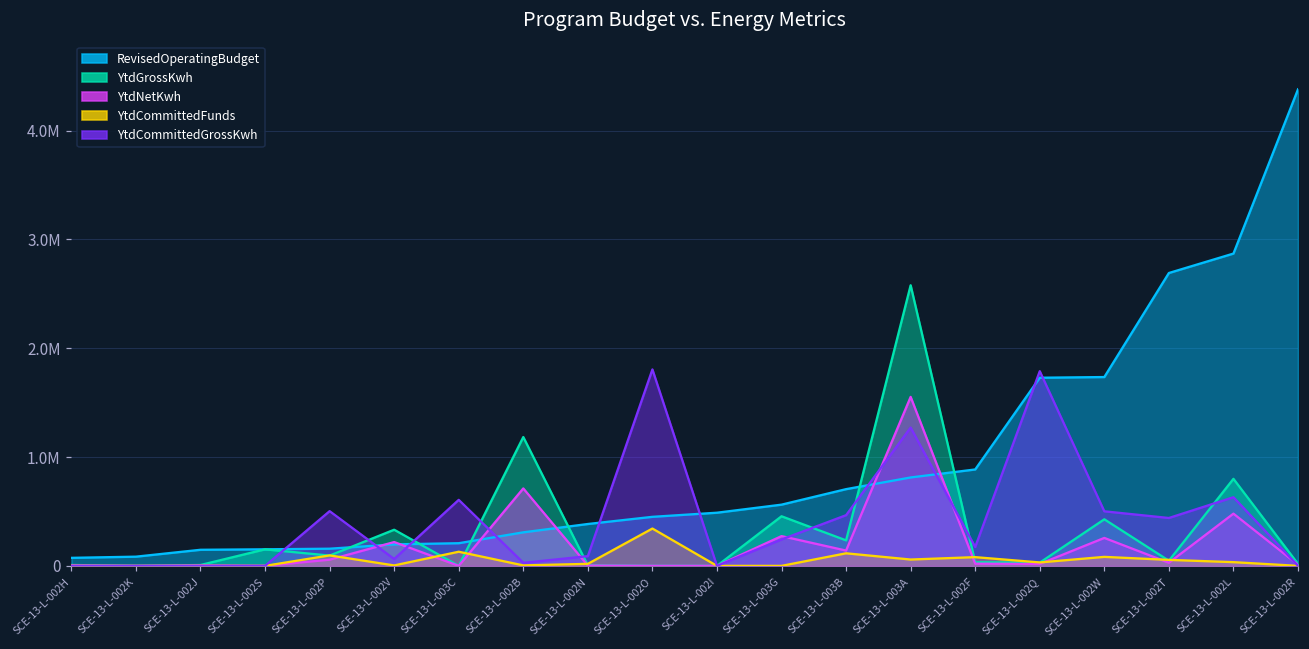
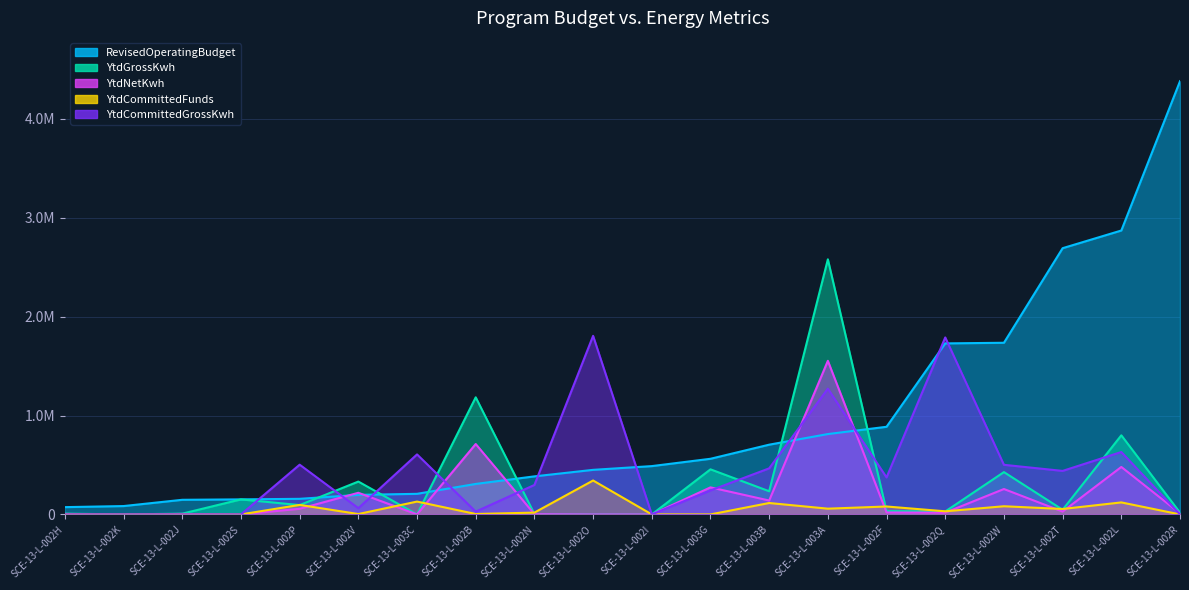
YtdCommittedGrossKwh, SCE-13-L-002N: 100000 -> 300000
YtdCommittedGrossKwh, SCE-13-L-002F: 200000 -> 400000
YtdCommittedFunds, SCE-13-L-002L: 0 -> 100000
